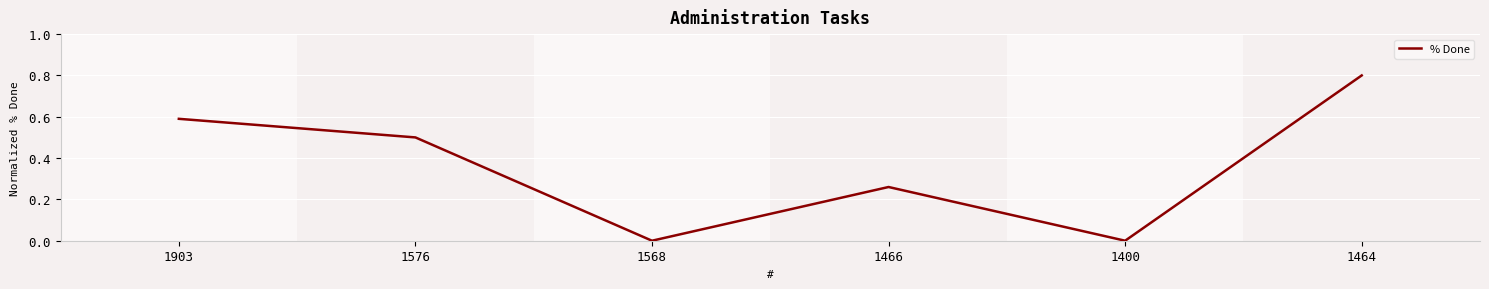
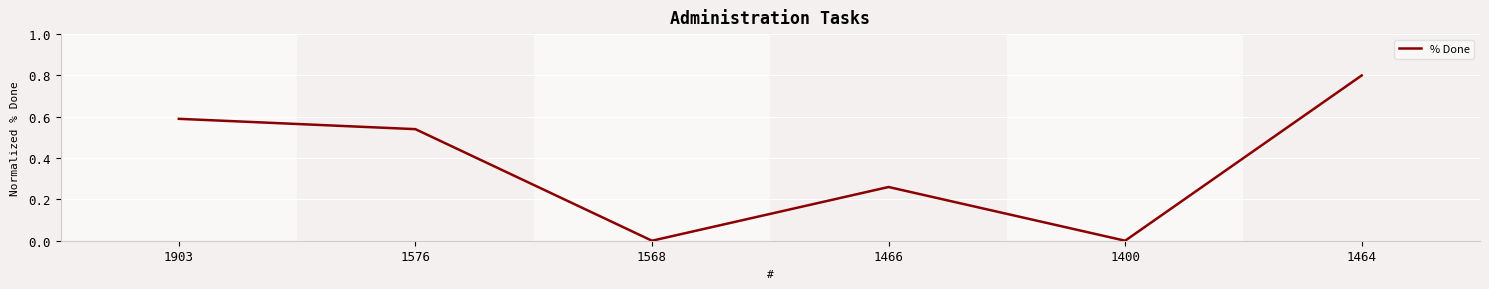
1576: 0.50 -> 0.54
